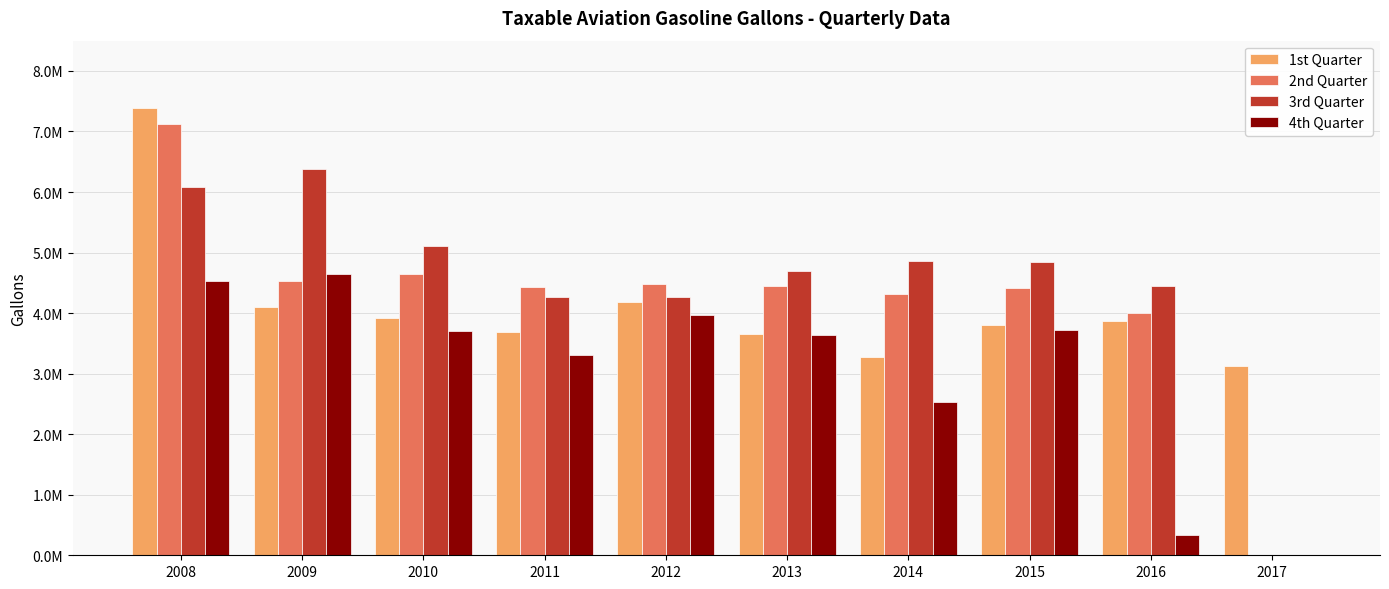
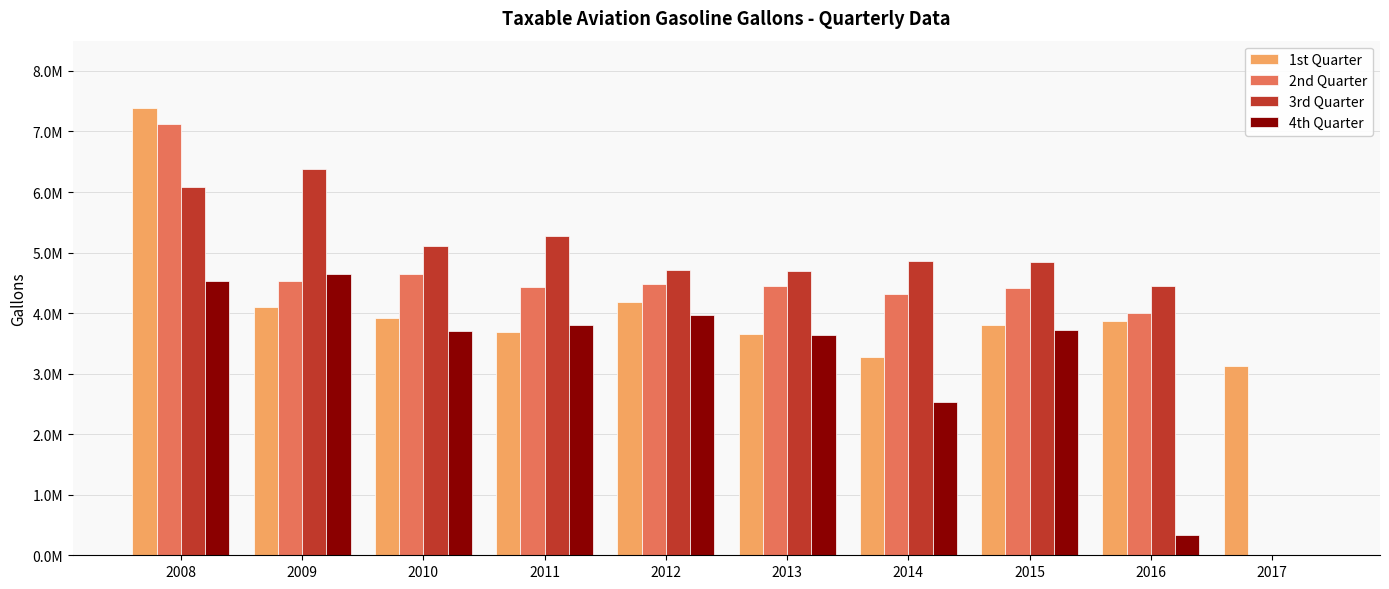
3rd Quarter, 2011: 4300000 -> 5300000
4th Quarter, 2011: 3300000 -> 3800000
3rd Quarter, 2012: 4300000 -> 4700000
